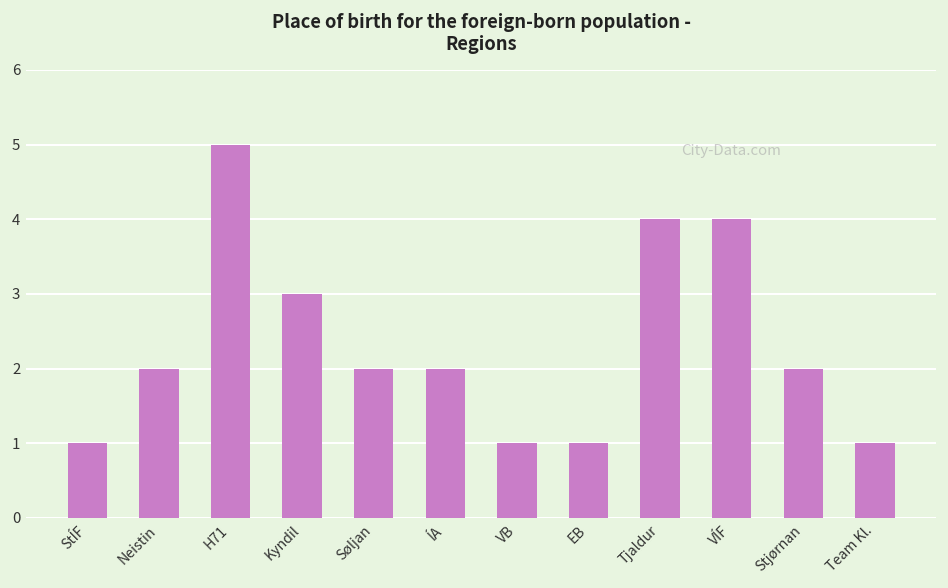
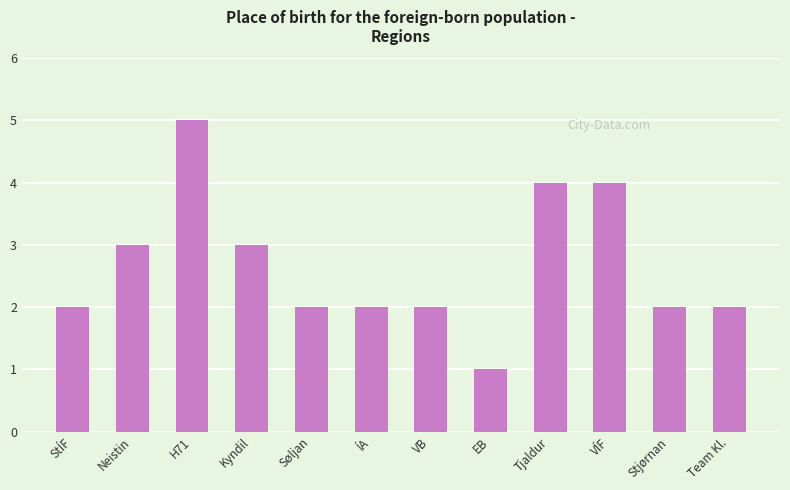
StÍF: 1 -> 2
Neistin: 2 -> 3
VB: 1 -> 2
Team Kl.: 1 -> 2
